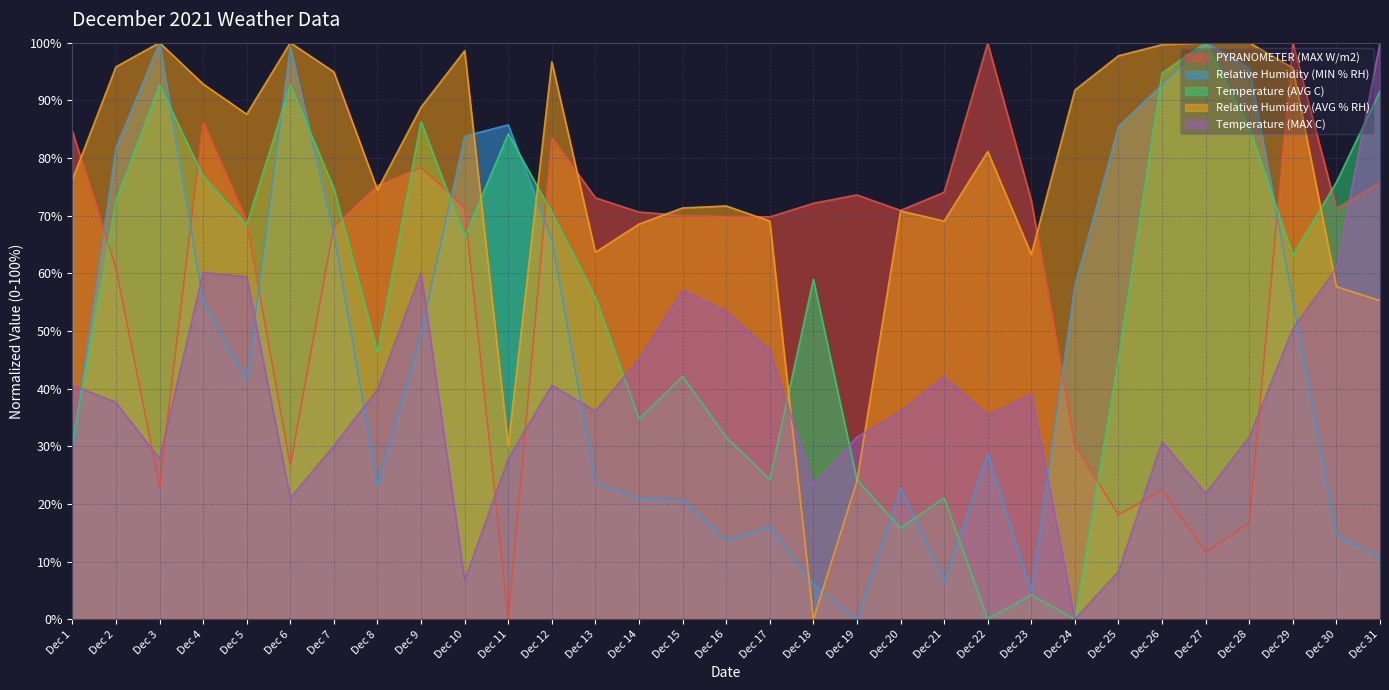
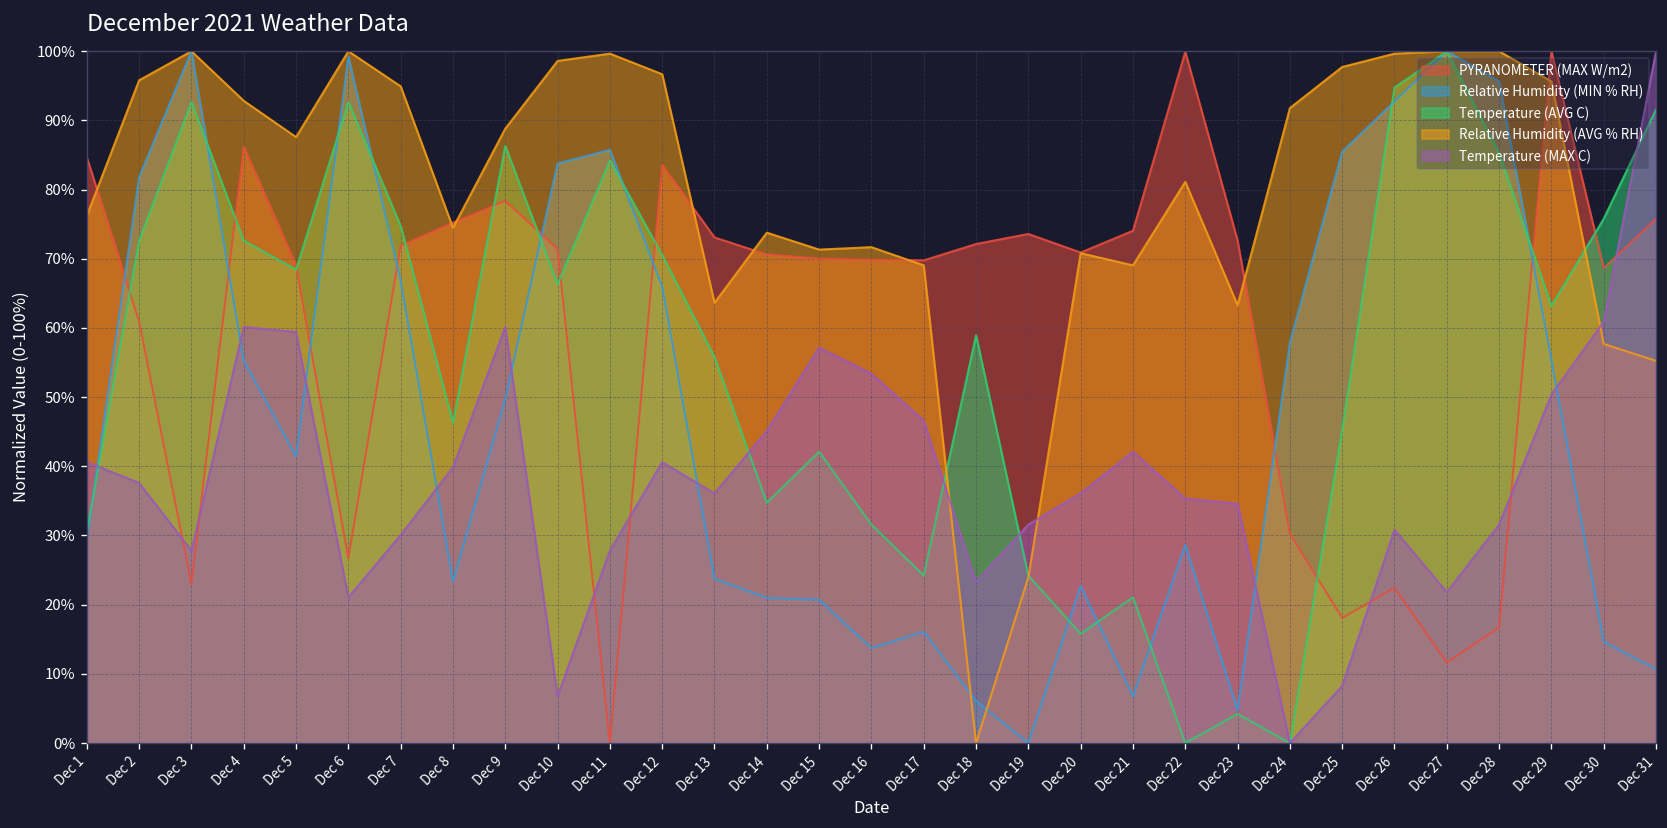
Temperature (AVG C), Dec 4: 77% -> 73%
PYRANOMETER (MAX W/m2), Dec 7: 68% -> 72%
Relative Humidity (AVG % RH), Dec 11: 30% -> 100%
Relative Humidity (AVG % RH), Dec 14: 69% -> 74%
Temperature (MAX C), Dec 23: 39% -> 35%
PYRANOMETER (MAX W/m2), Dec 30: 71% -> 69%
